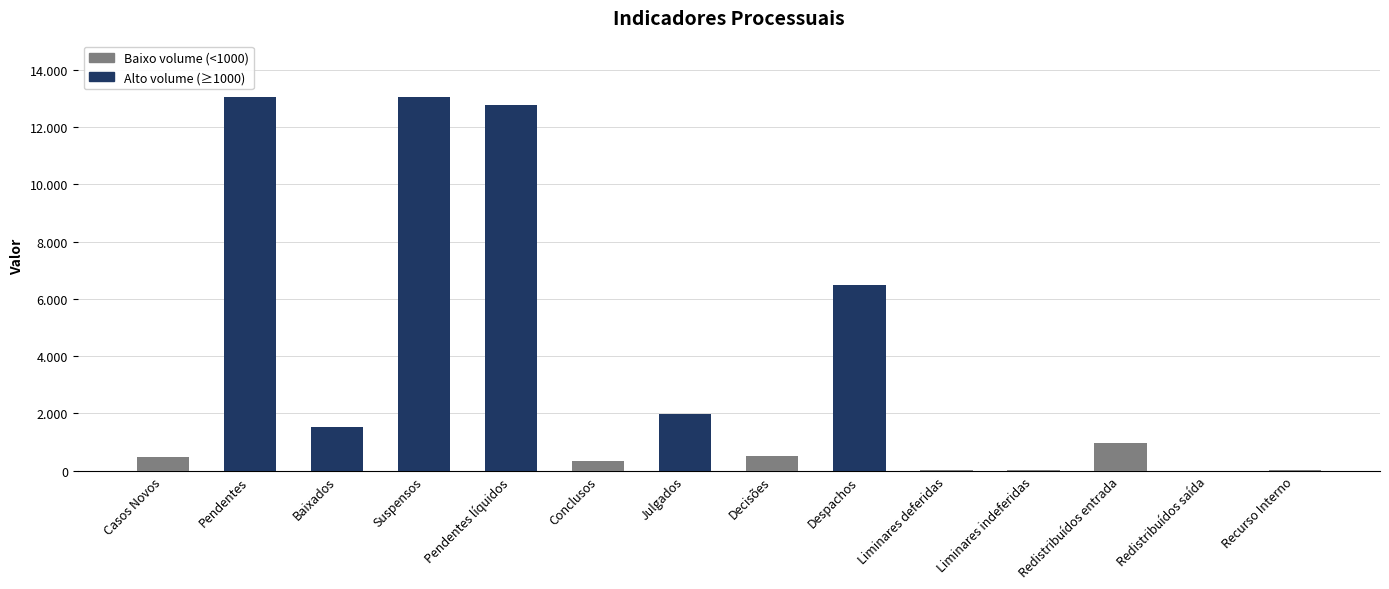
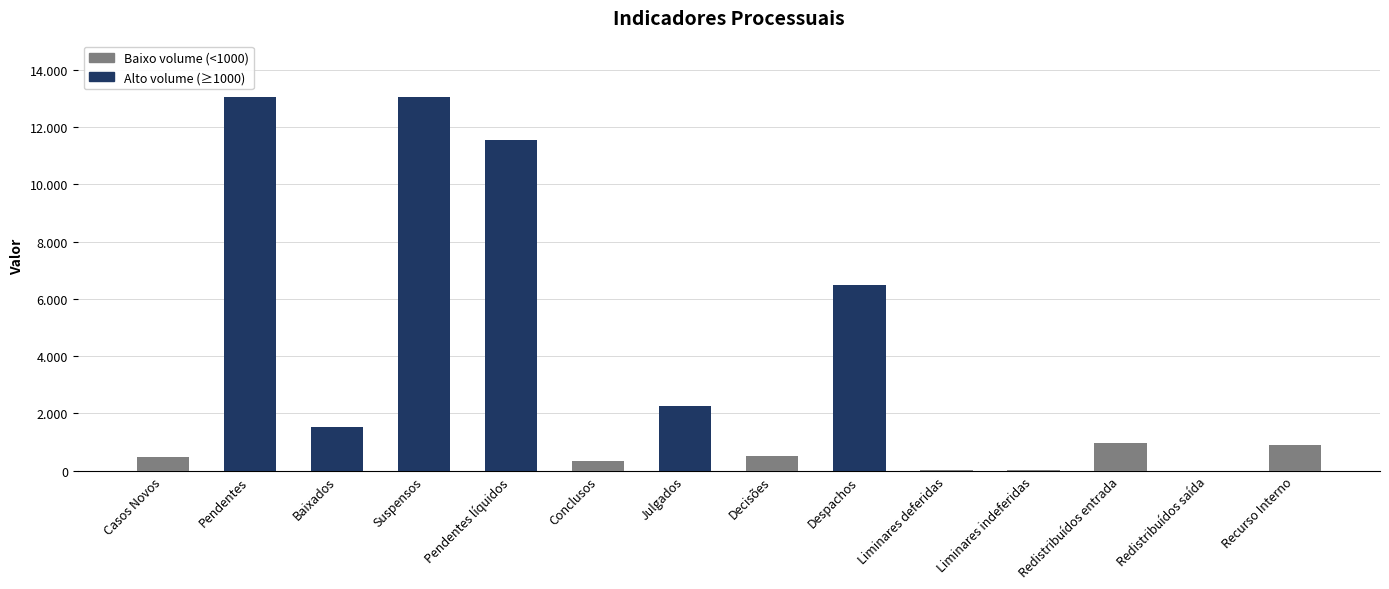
Alto volume (≥1000), Pendentes líquidos: 12.8 -> 11.6
Alto volume (≥1000), Julgados: 2.0 -> 2.3
Baixo volume (<1000), Recurso Interno: 0.0 -> 0.9
